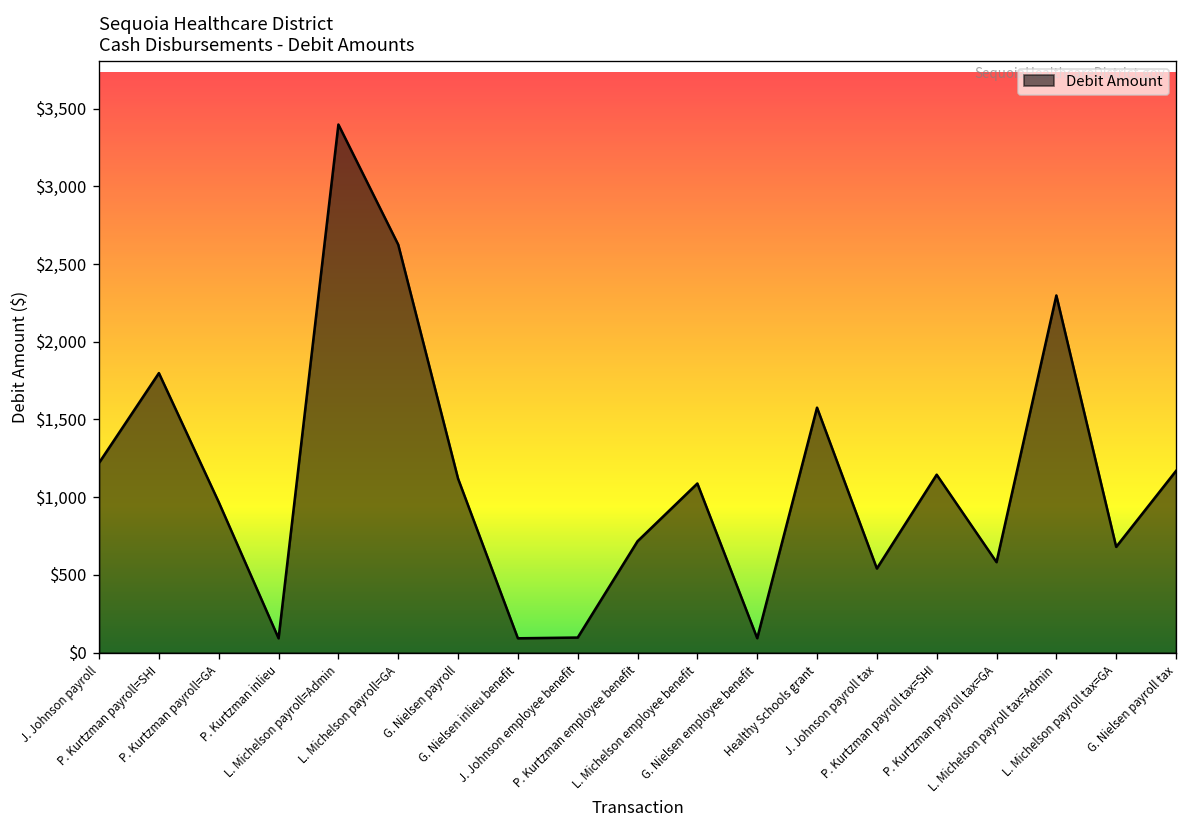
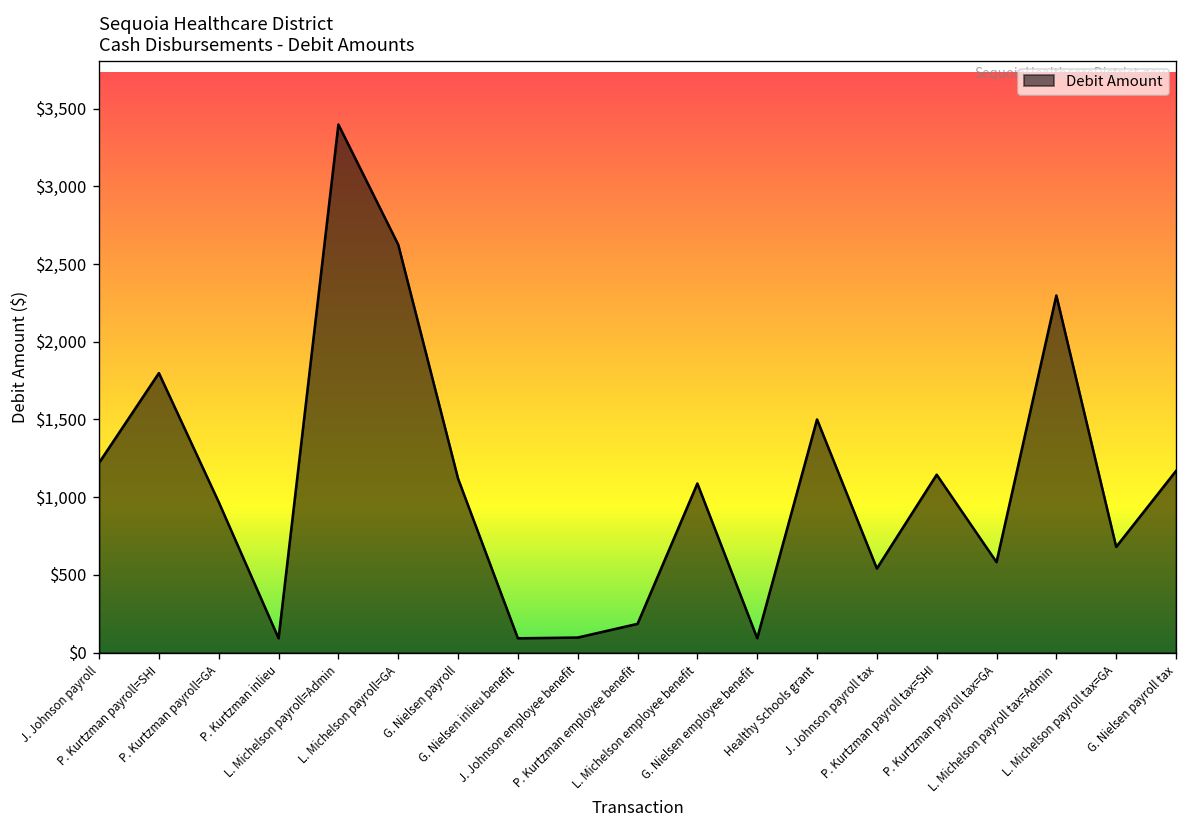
P. Kurtzman employee benefit: $720 -> $190
Healthy Schools grant: $1,580 -> $1,500
